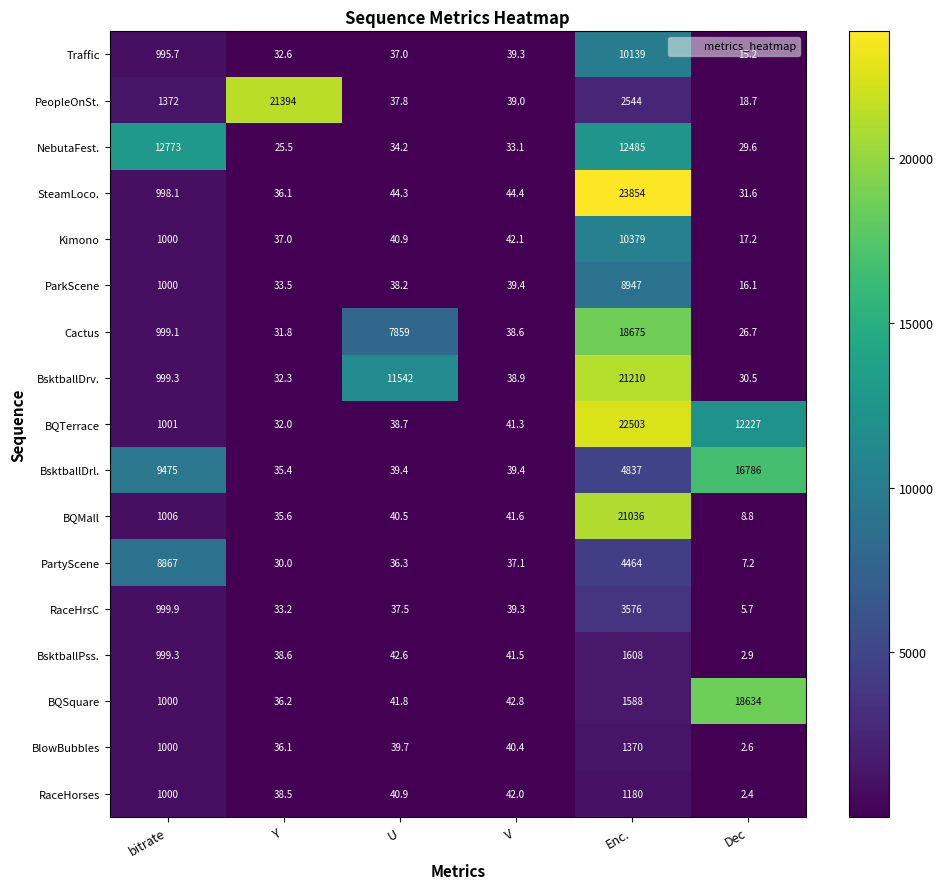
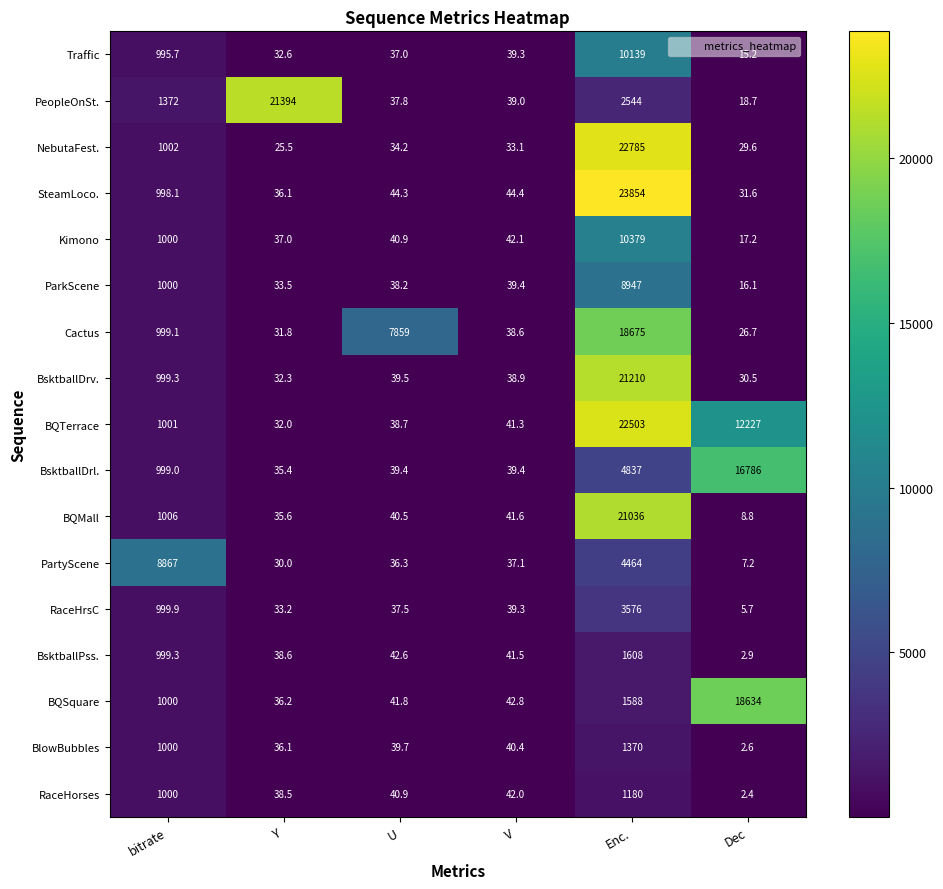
NebutaFest., bitrate: 12773 -> 1002
NebutaFest., Enc.: 12485 -> 22785
BsktballDrv., U: 11542 -> 39.5
BsktballDrl., bitrate: 9475 -> 999.0
